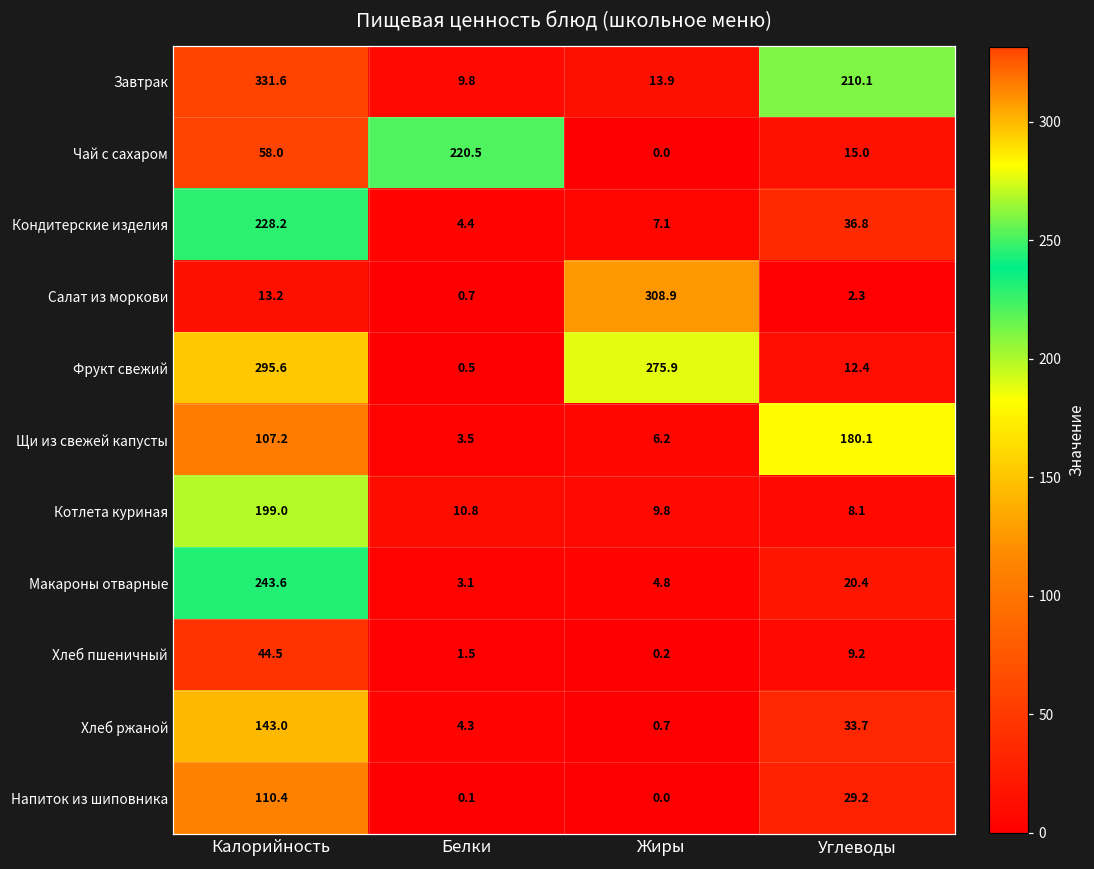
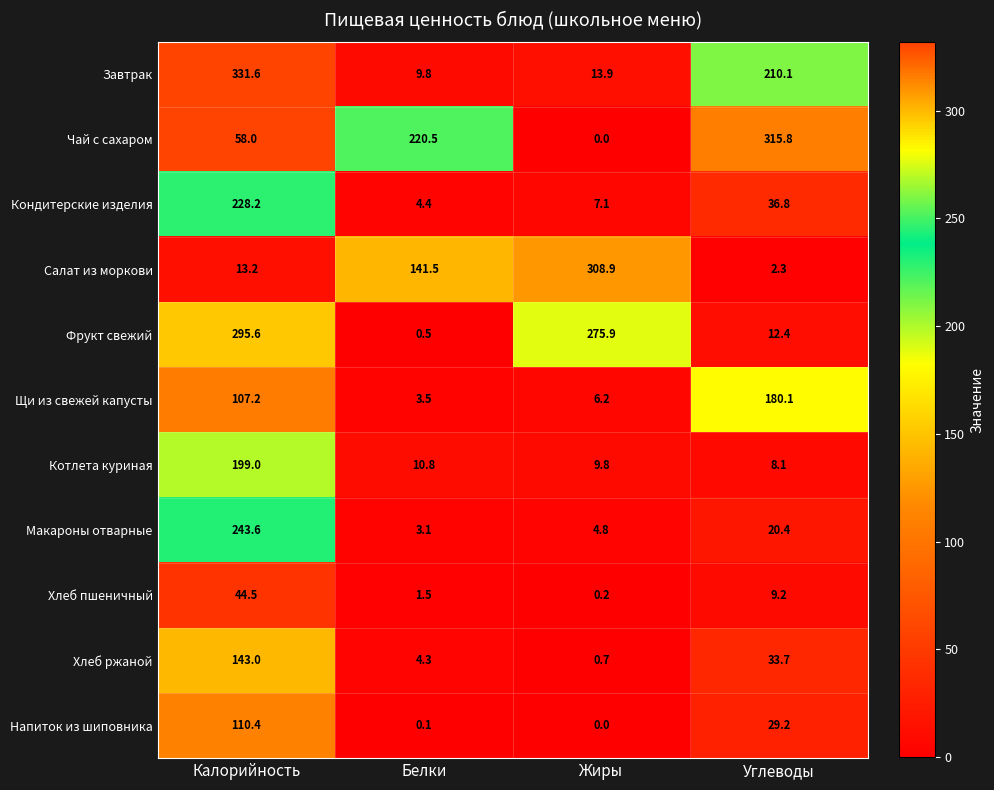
Чай с сахаром, Углеводы: 15.0 -> 315.8
Салат из моркови, Белки: 0.7 -> 141.5
